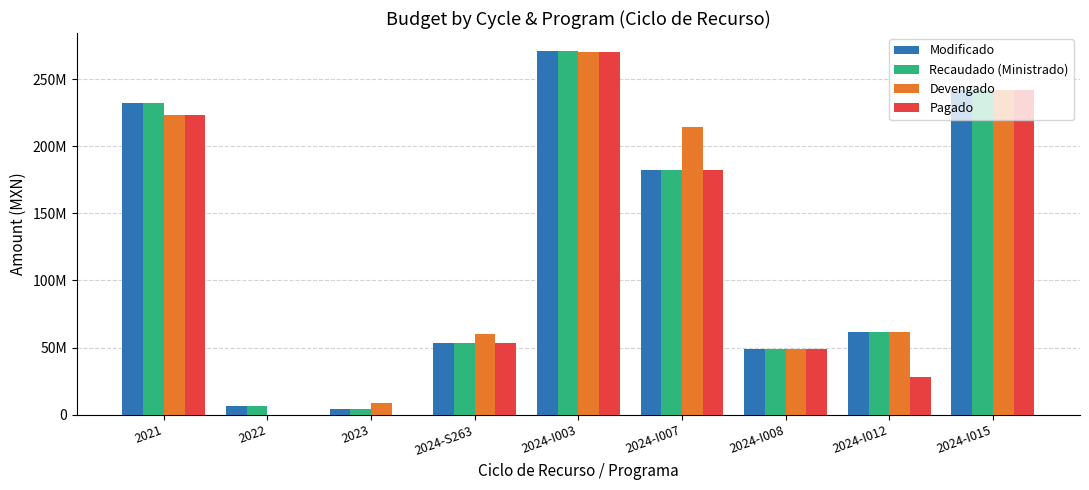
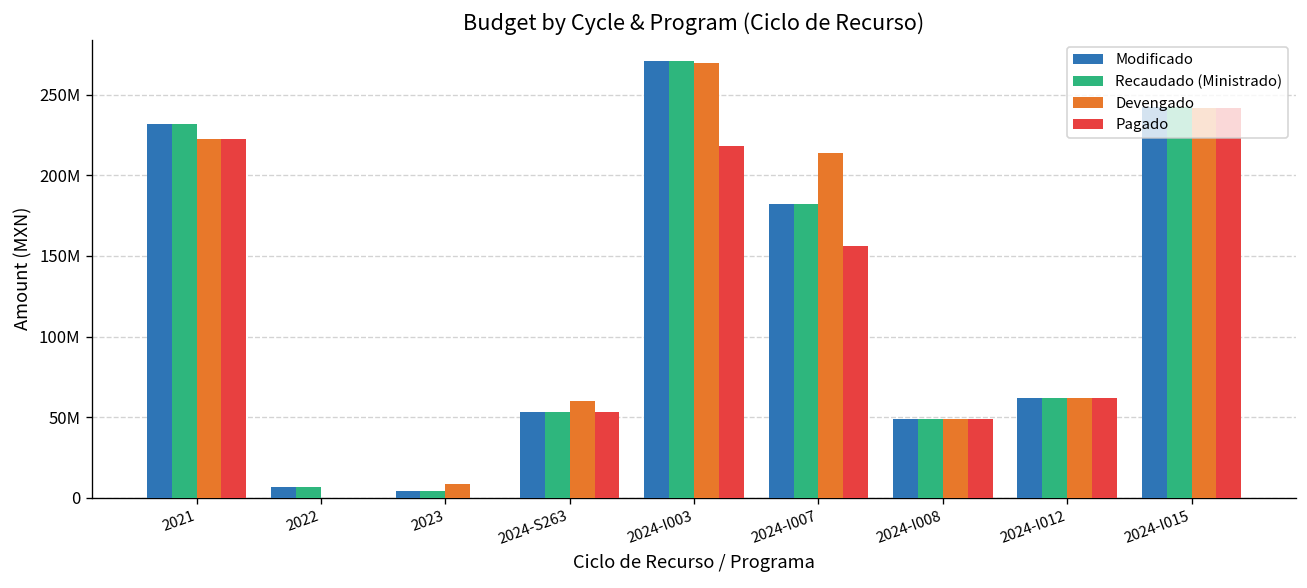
Pagado, 2024-I003: 270000000 -> 218000000
Pagado, 2024-I007: 182000000 -> 156000000
Pagado, 2024-I012: 28000000 -> 62000000
